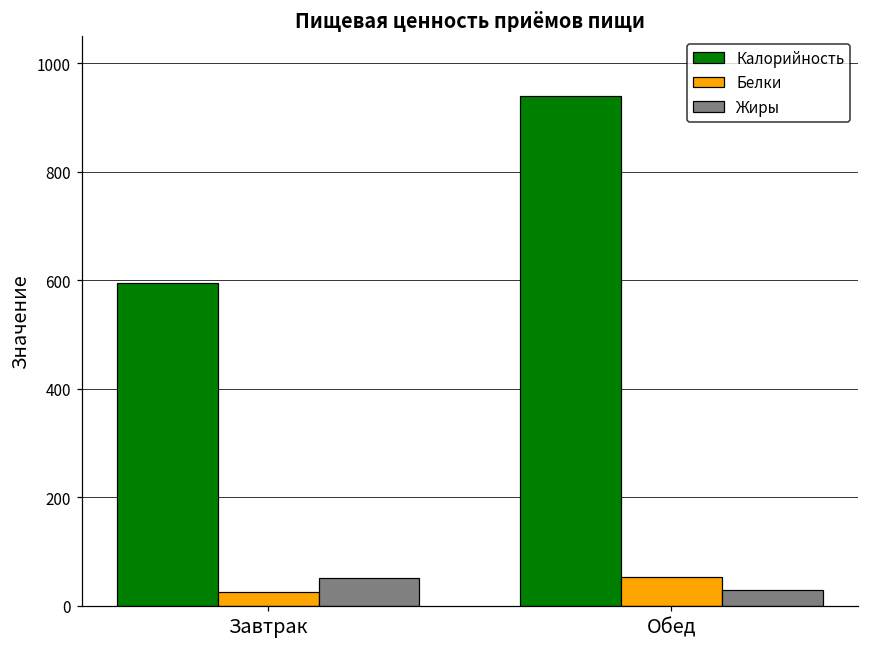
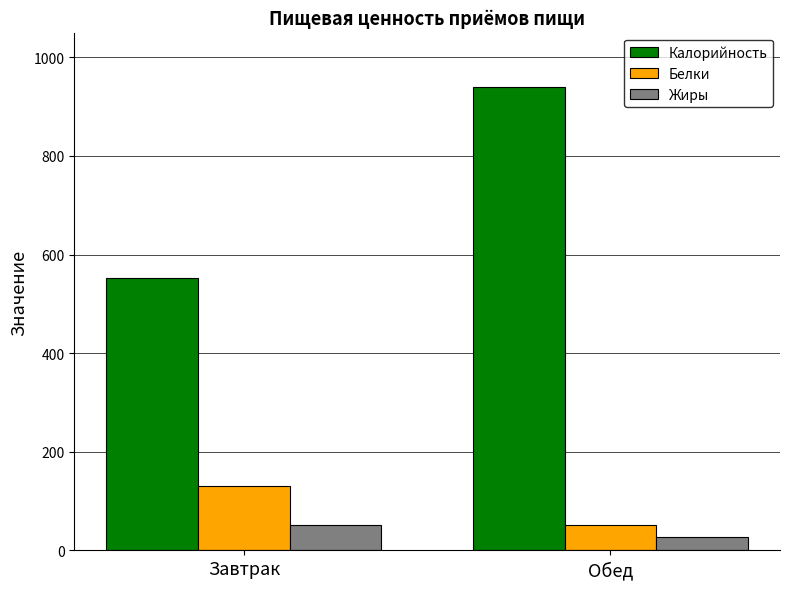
Калорийность, Завтрак: 600 -> 550
Белки, Завтрак: 30 -> 130
